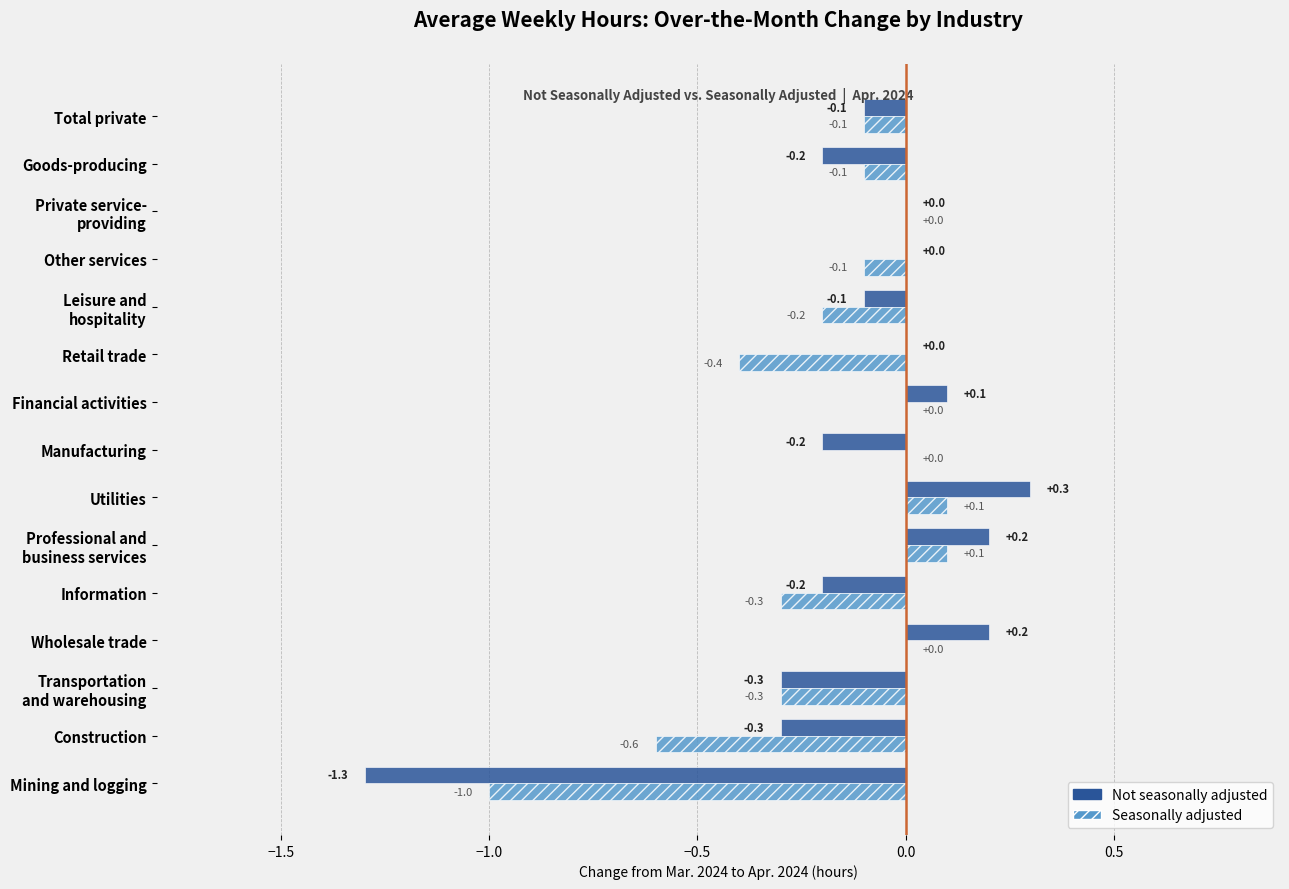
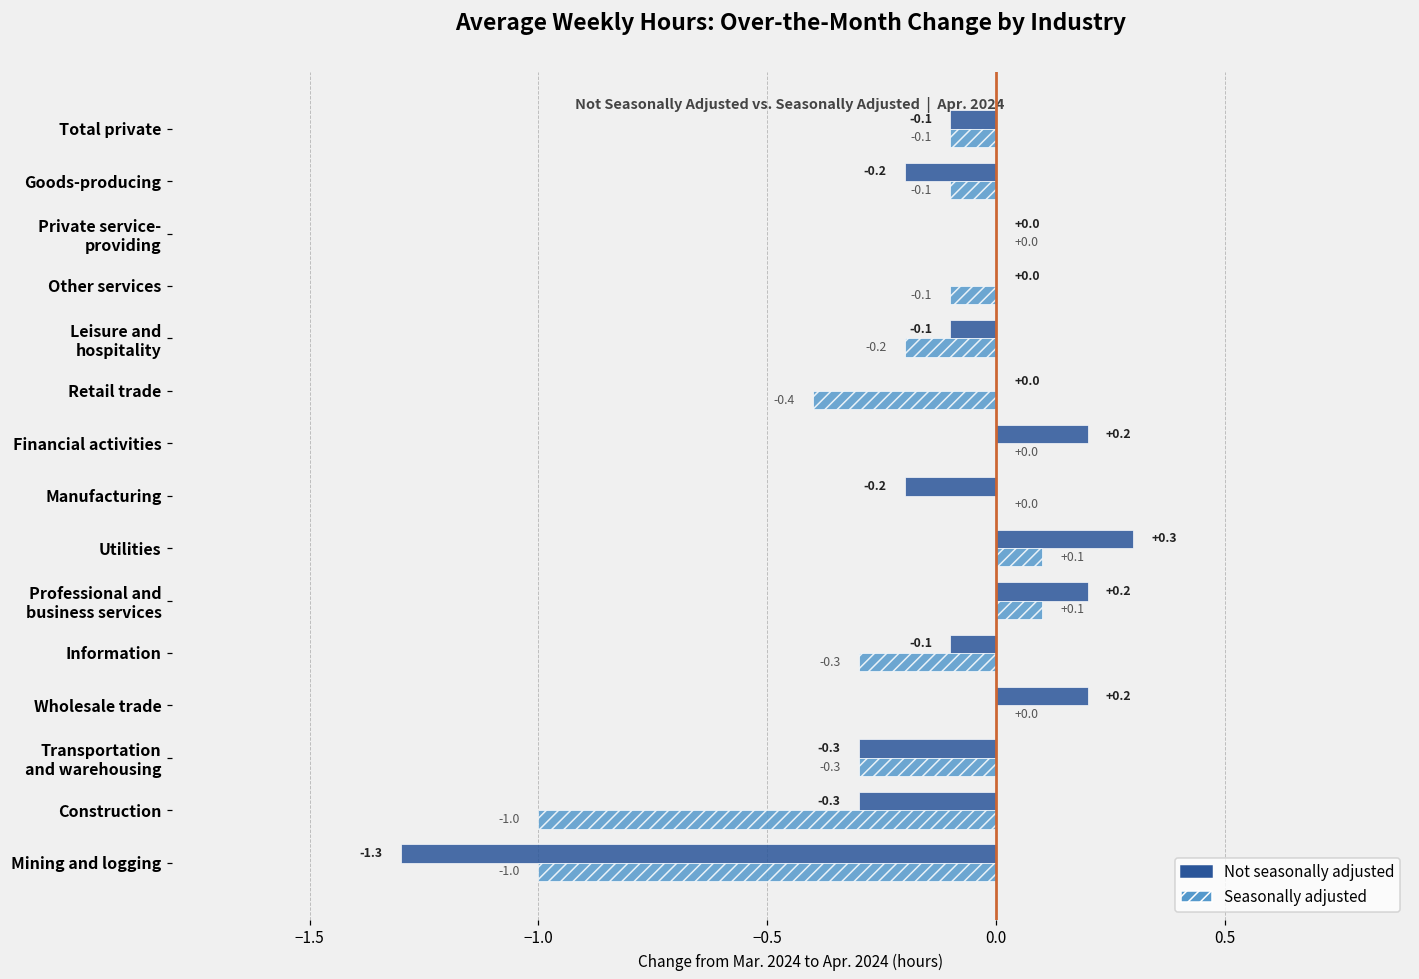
Not seasonally adjusted, Financial activities: +0.1 -> +0.2
Not seasonally adjusted, Information: -0.2 -> -0.1
Seasonally adjusted, Construction: -0.6 -> -1.0
